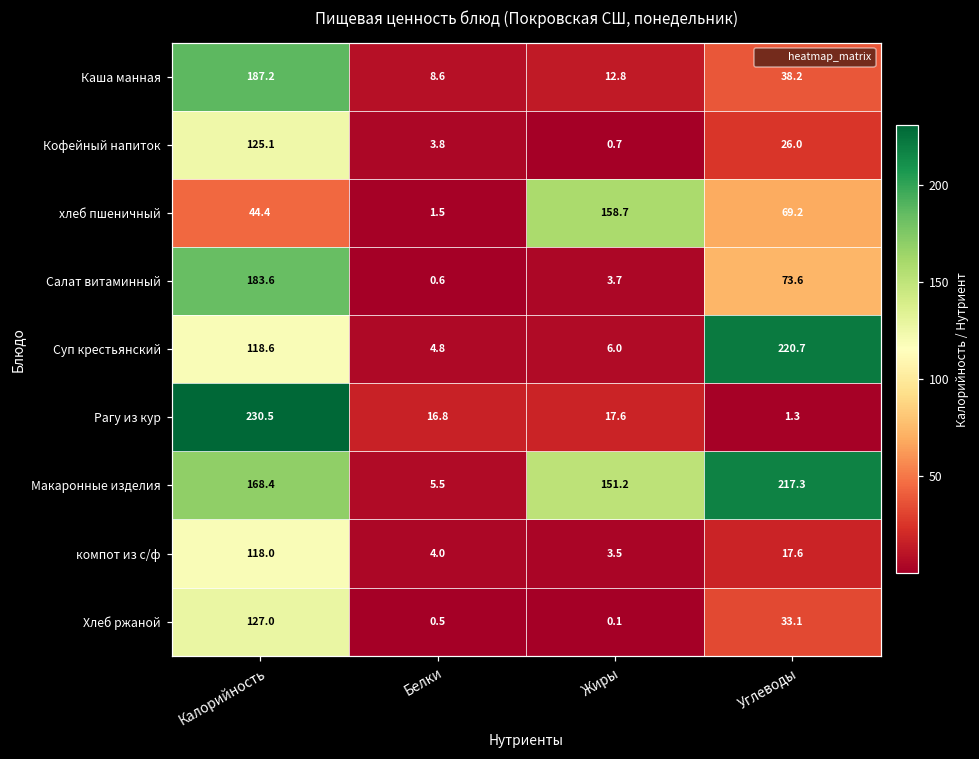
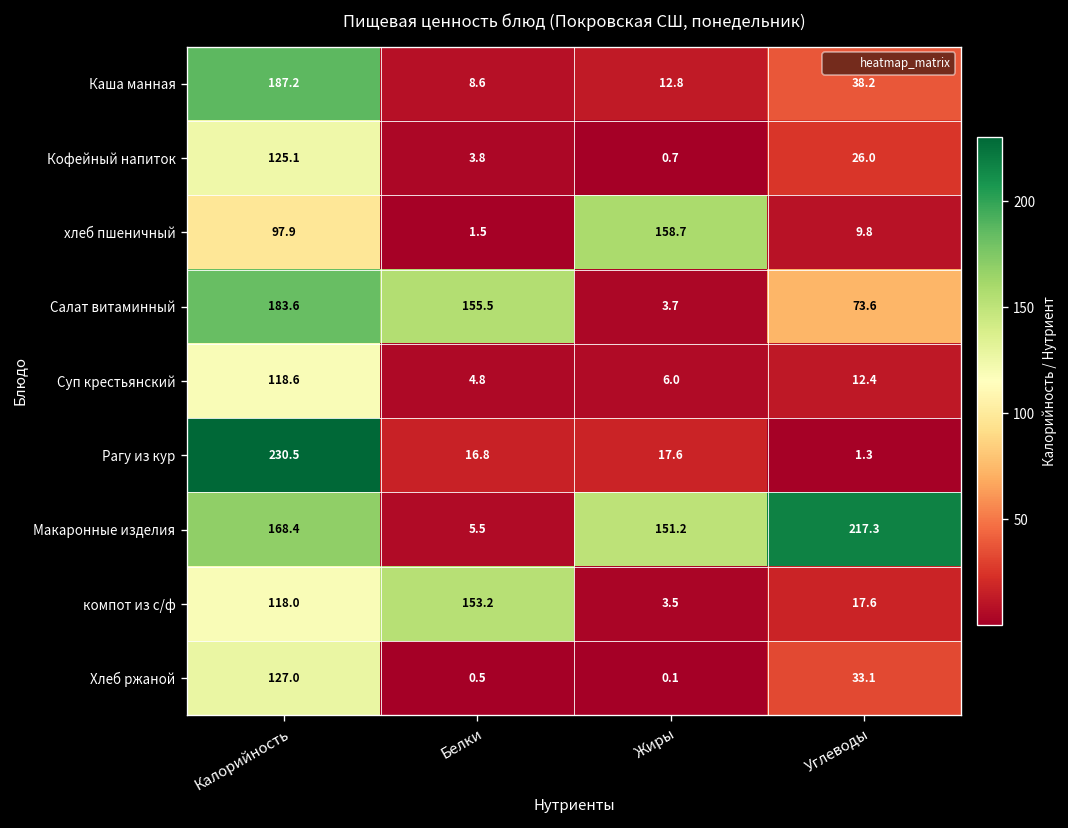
хлеб пшеничный, Калорийность: 44.4 -> 97.9
хлеб пшеничный, Углеводы: 69.2 -> 9.8
Салат витаминный, Белки: 0.6 -> 155.5
Суп крестьянский, Углеводы: 220.7 -> 12.4
компот из с/ф, Белки: 4.0 -> 153.2
